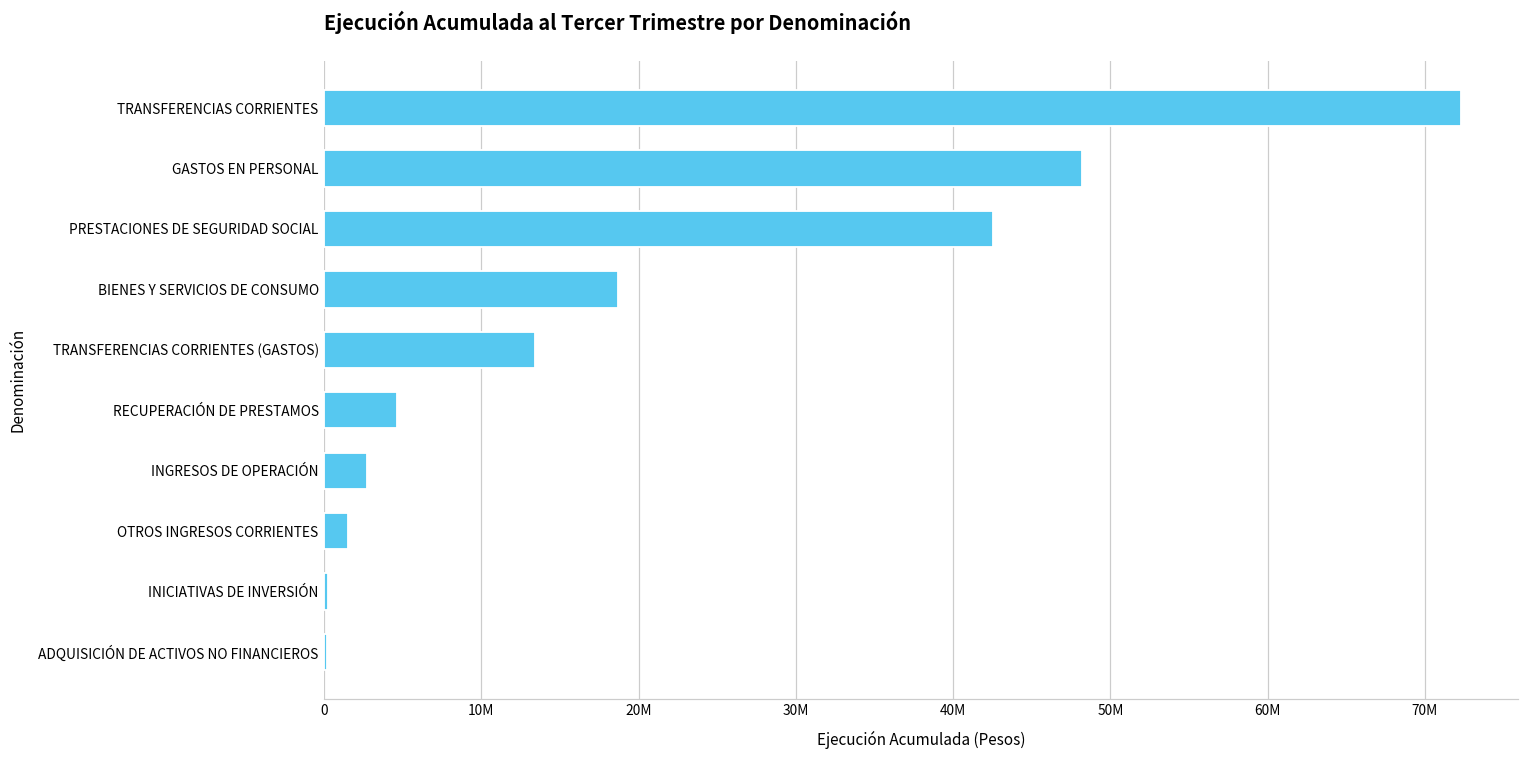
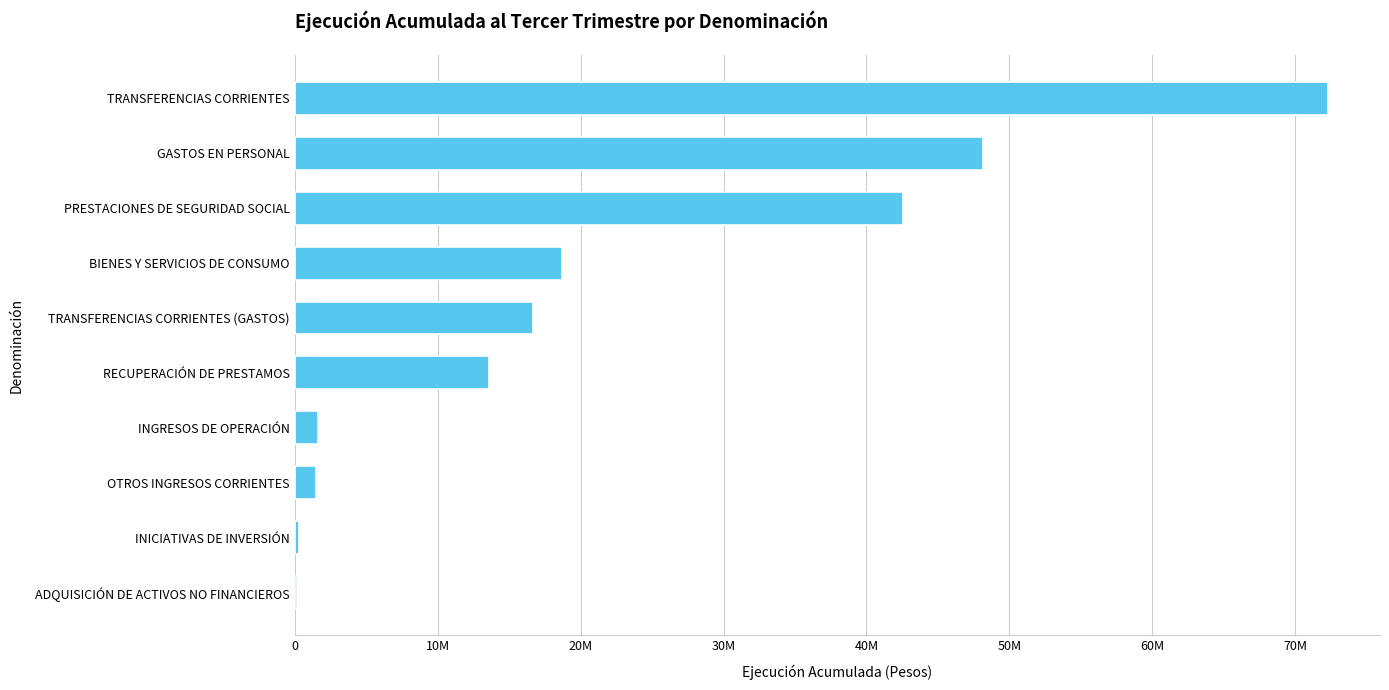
TRANSFERENCIAS CORRIENTES (GASTOS): 13400000 -> 16700000
RECUPERACIÓN DE PRESTAMOS: 4600000 -> 13600000
INGRESOS DE OPERACIÓN: 2700000 -> 1600000
